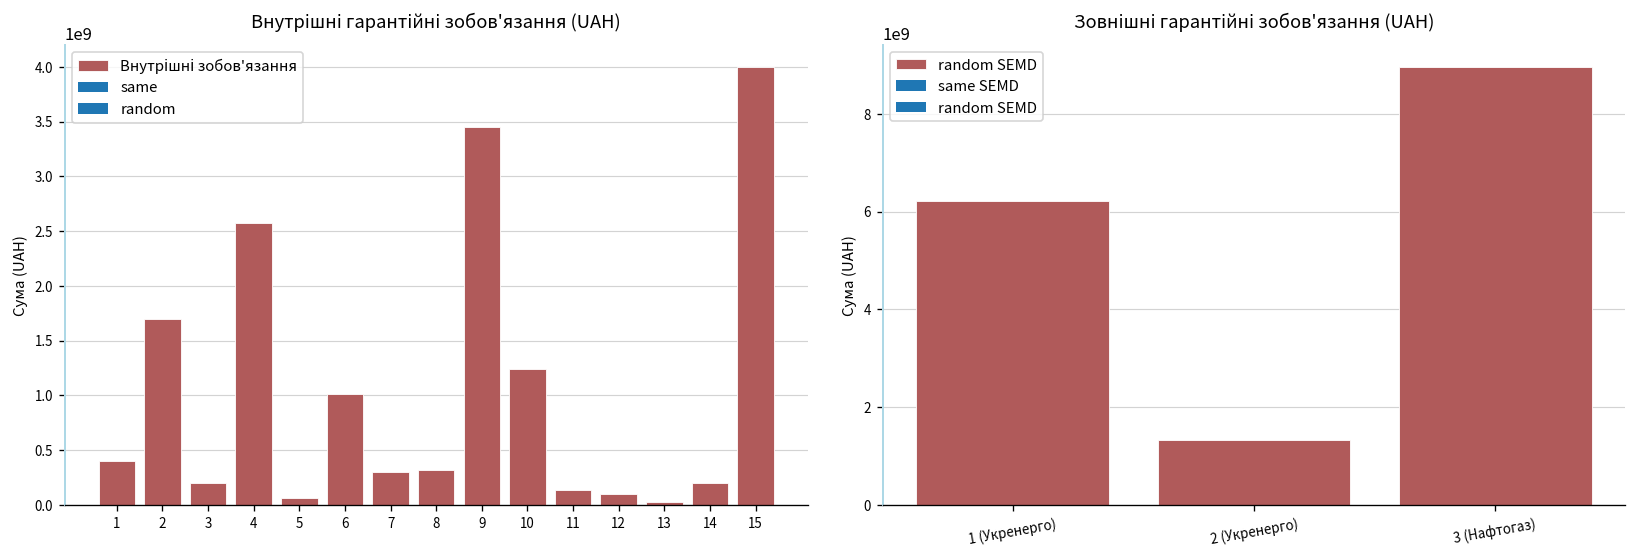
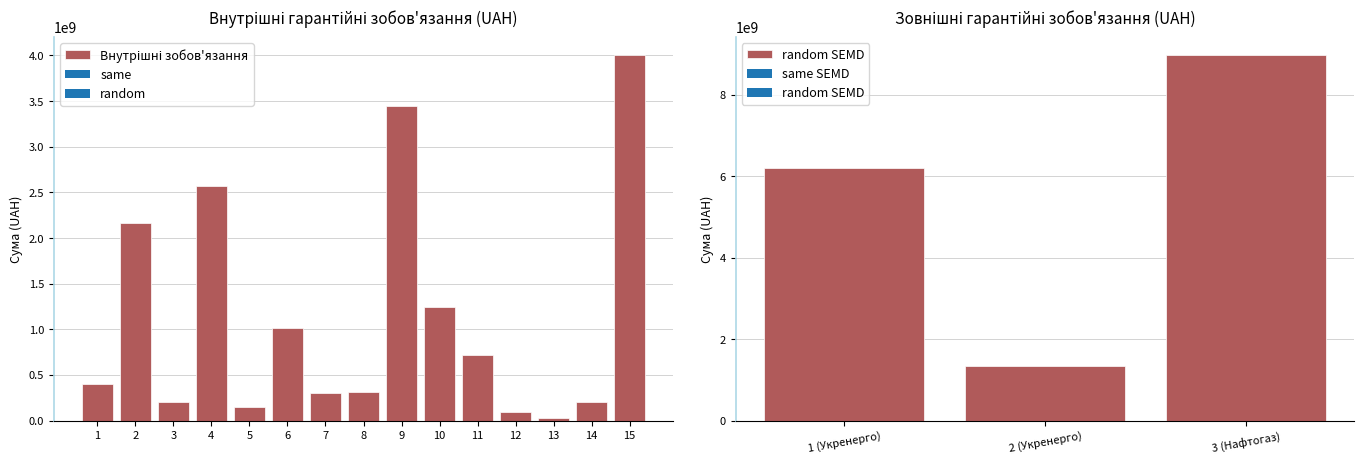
Внутрішні гарантійні зобов'язання (UAH), 2: 1700000000 -> 2200000000
Внутрішні гарантійні зобов'язання (UAH), 5: 100000000 -> 200000000
Внутрішні гарантійні зобов'язання (UAH), 11: 100000000 -> 700000000
